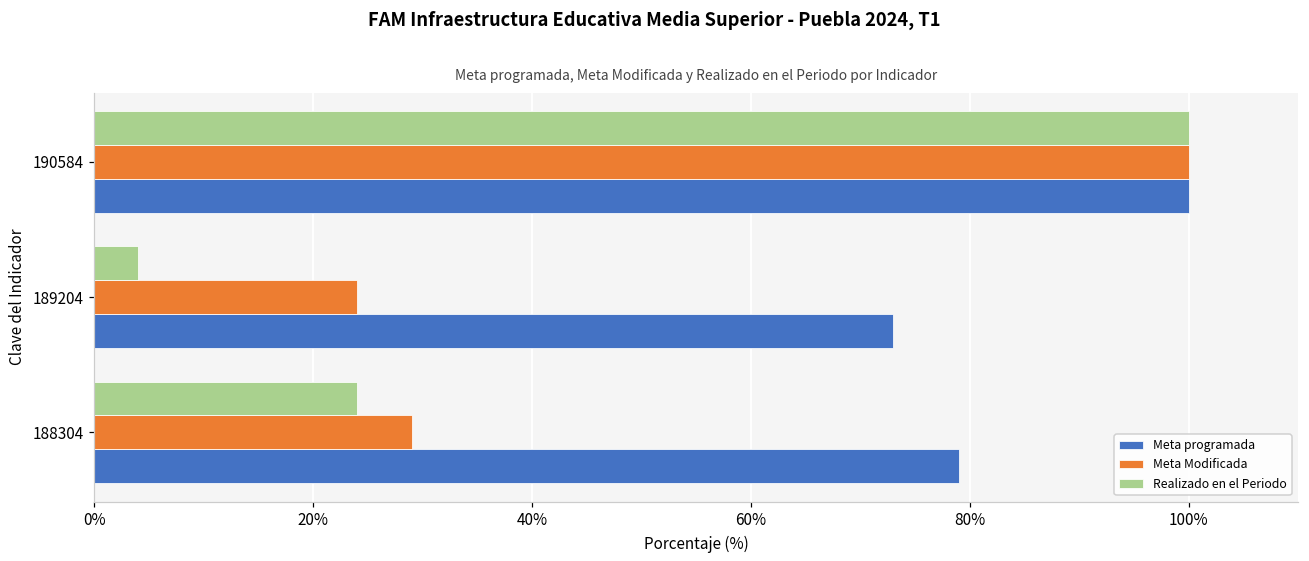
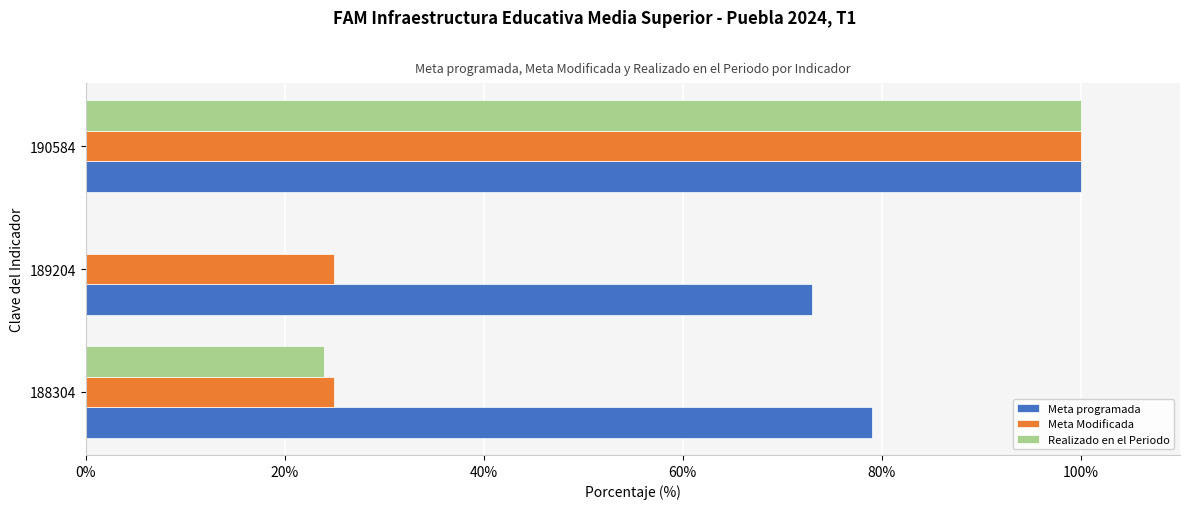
Realizado en el Periodo, 189204: 4% -> 0%
Meta Modificada, 189204: 24% -> 25%
Meta Modificada, 188304: 29% -> 25%
